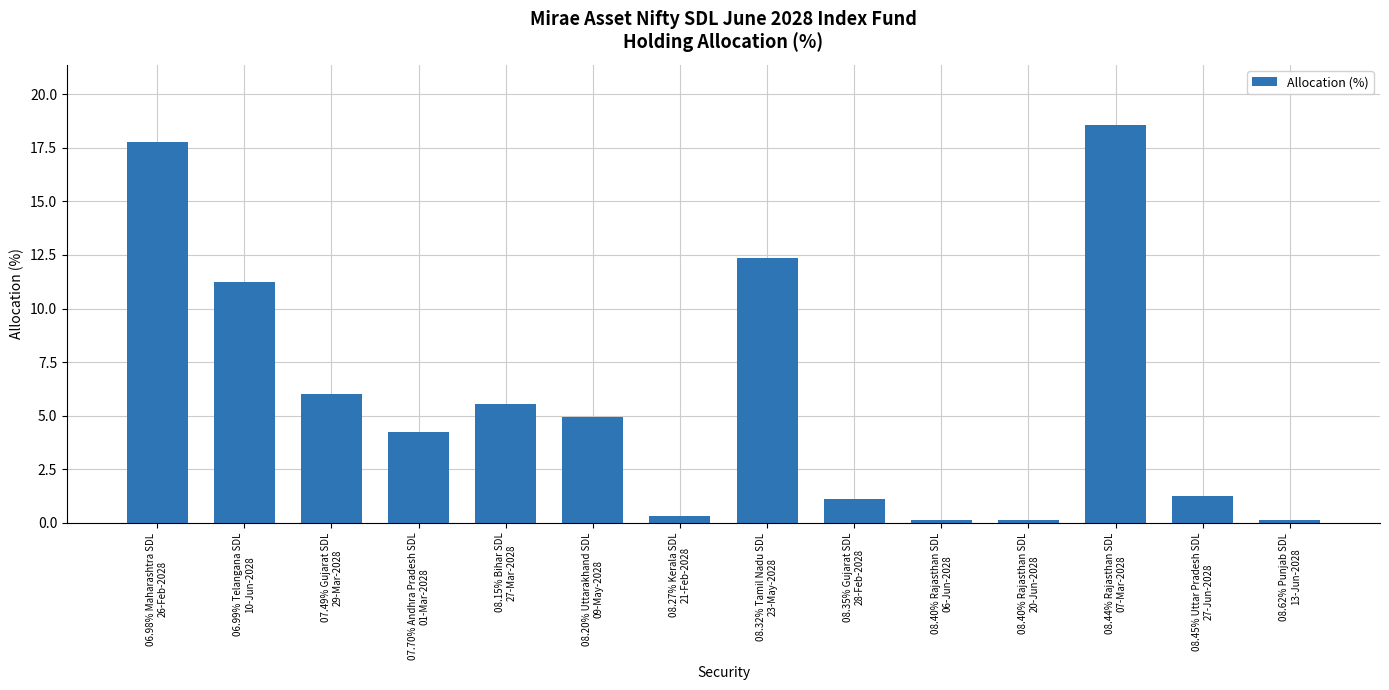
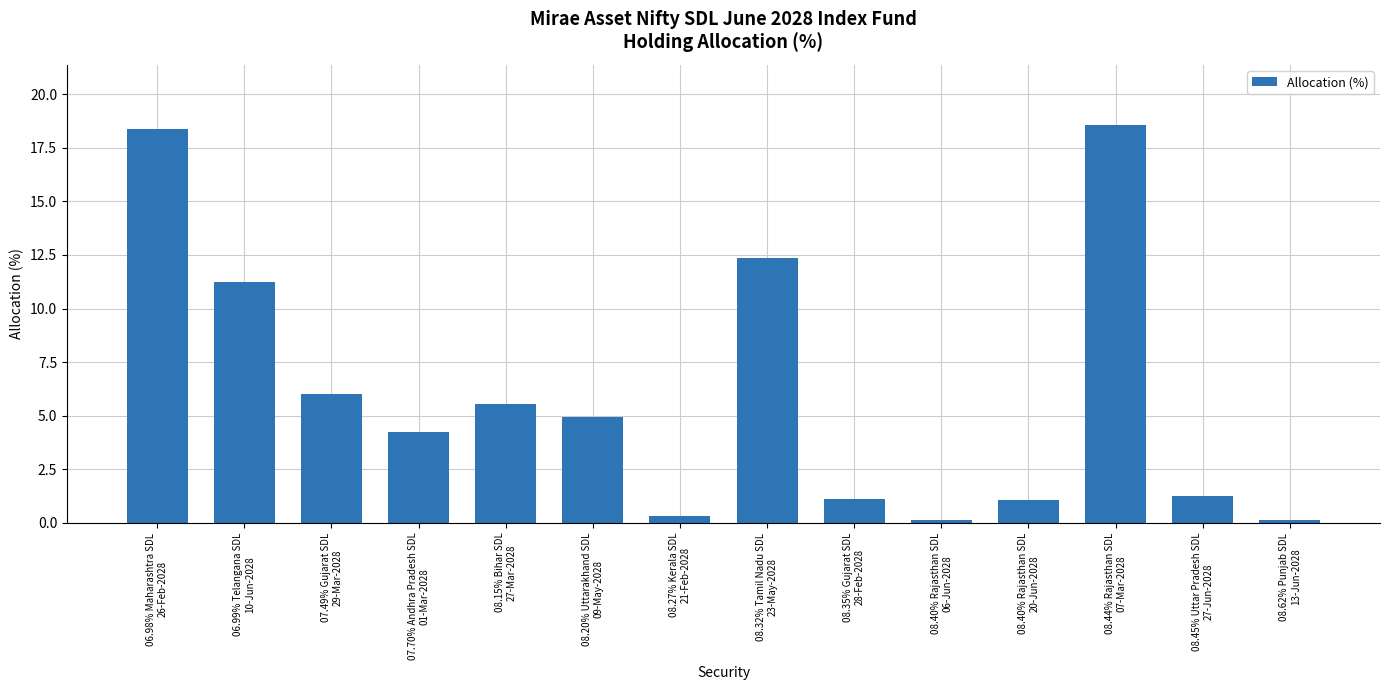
06.98% Maharashtra SDL 26-Feb-2028: 17.7 -> 18.4
08.40% Rajasthan SDL 20-Jun-2028: 0.1 -> 1.1
